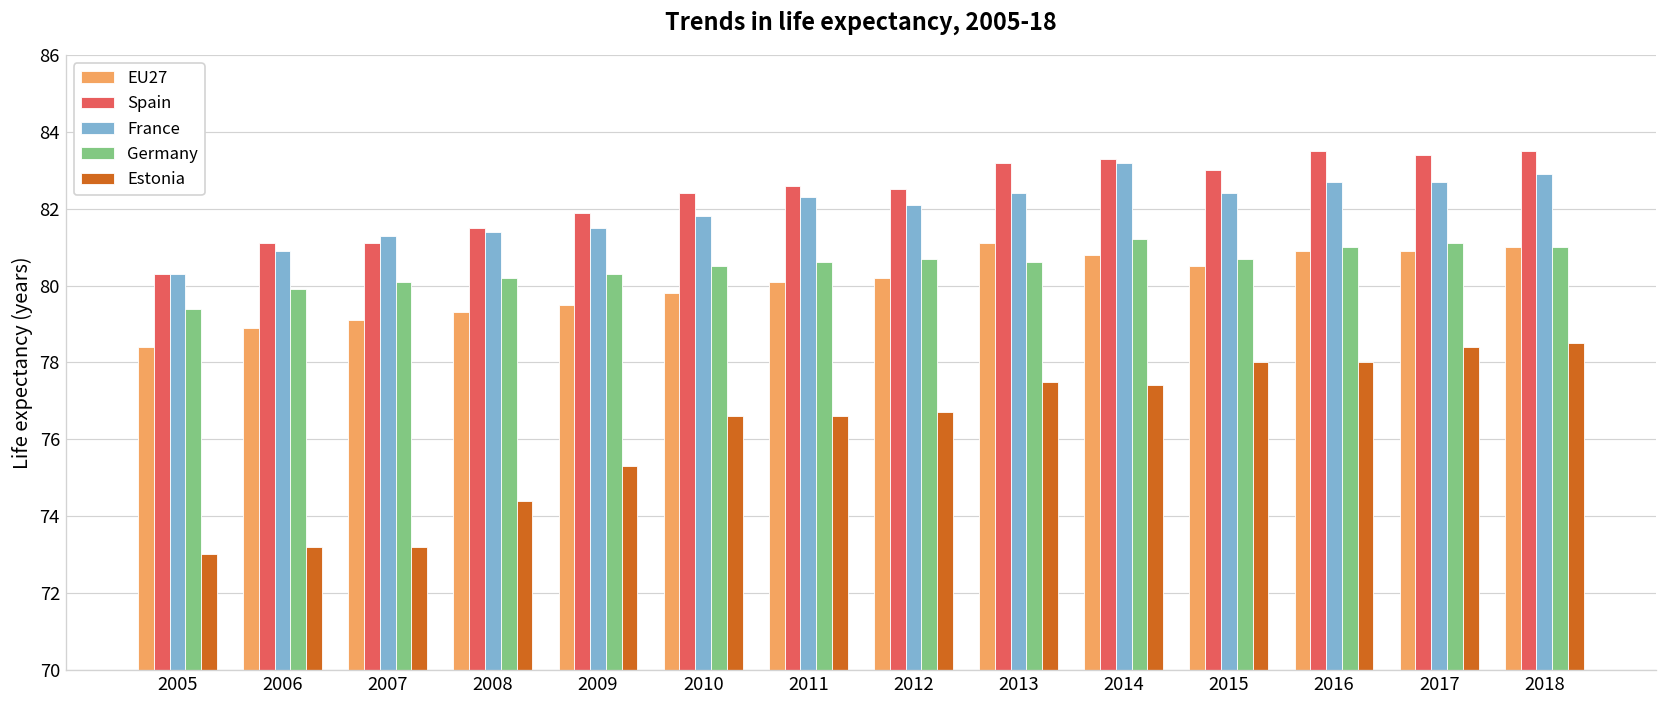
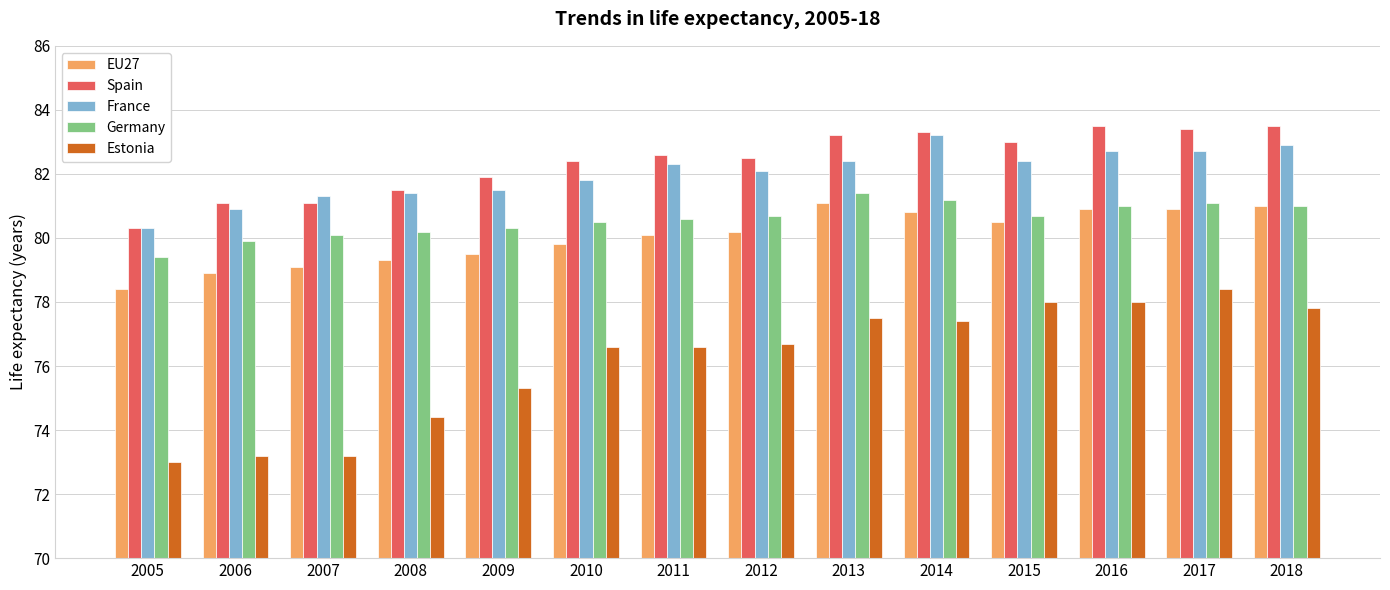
Germany, 2013: 80.6 -> 81.4
Estonia, 2018: 78.5 -> 77.8
